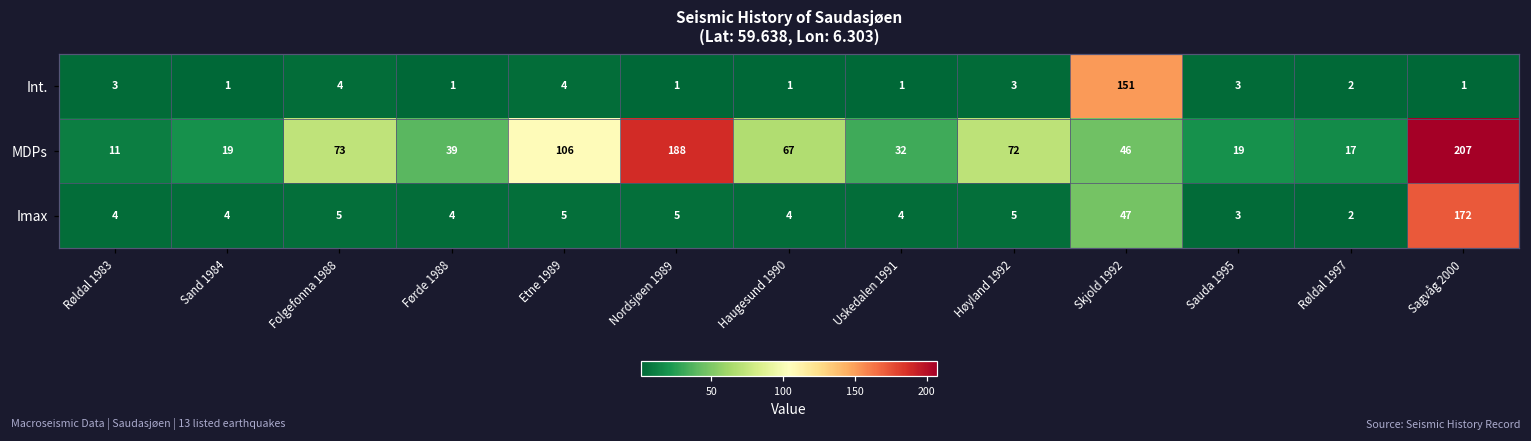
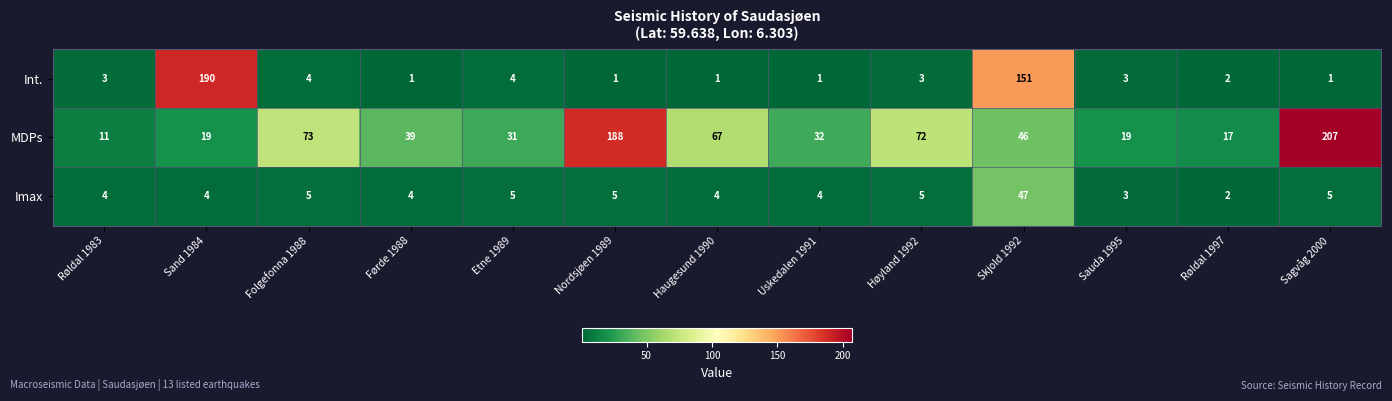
Int., Sand 1984: 1 -> 190
MDPs, Etne 1989: 106 -> 31
Imax, Sagvåg 2000: 172 -> 5
